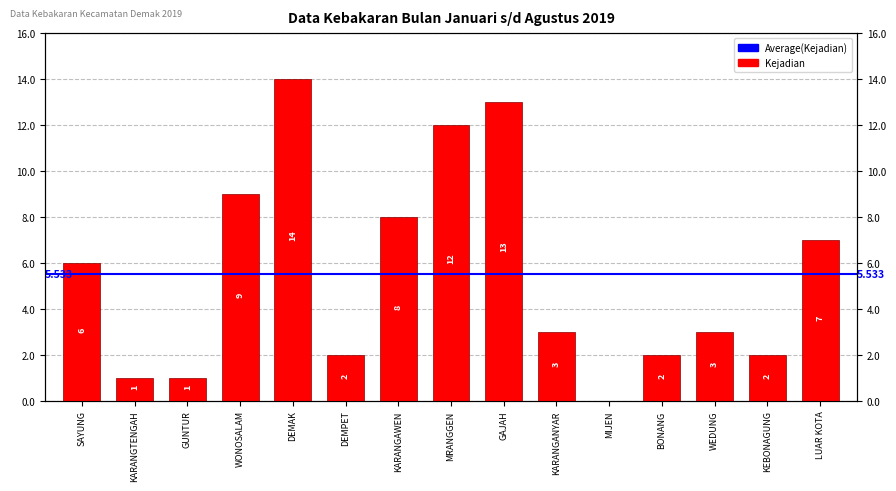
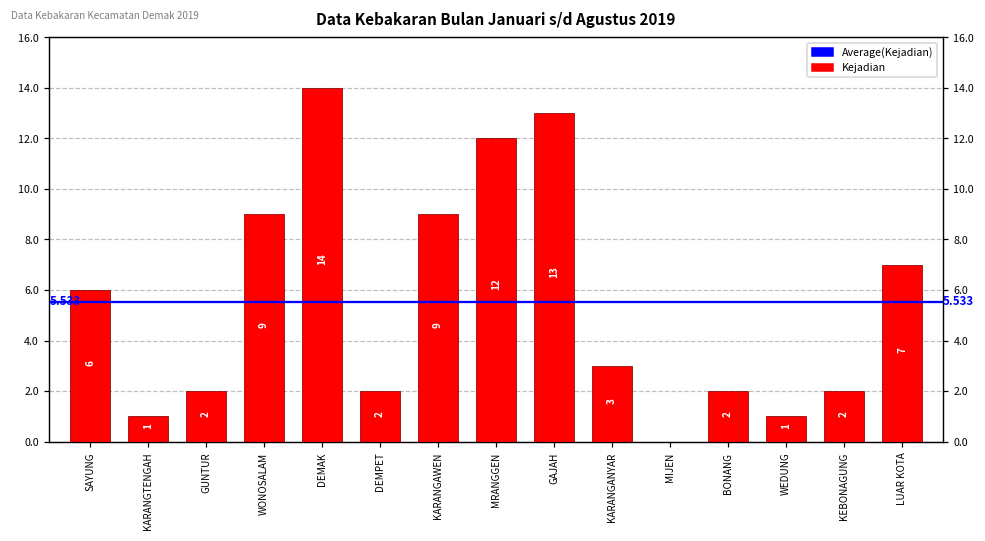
GUNTUR: 1 -> 2
KARANGAWEN: 8 -> 9
WEDUNG: 3 -> 1
